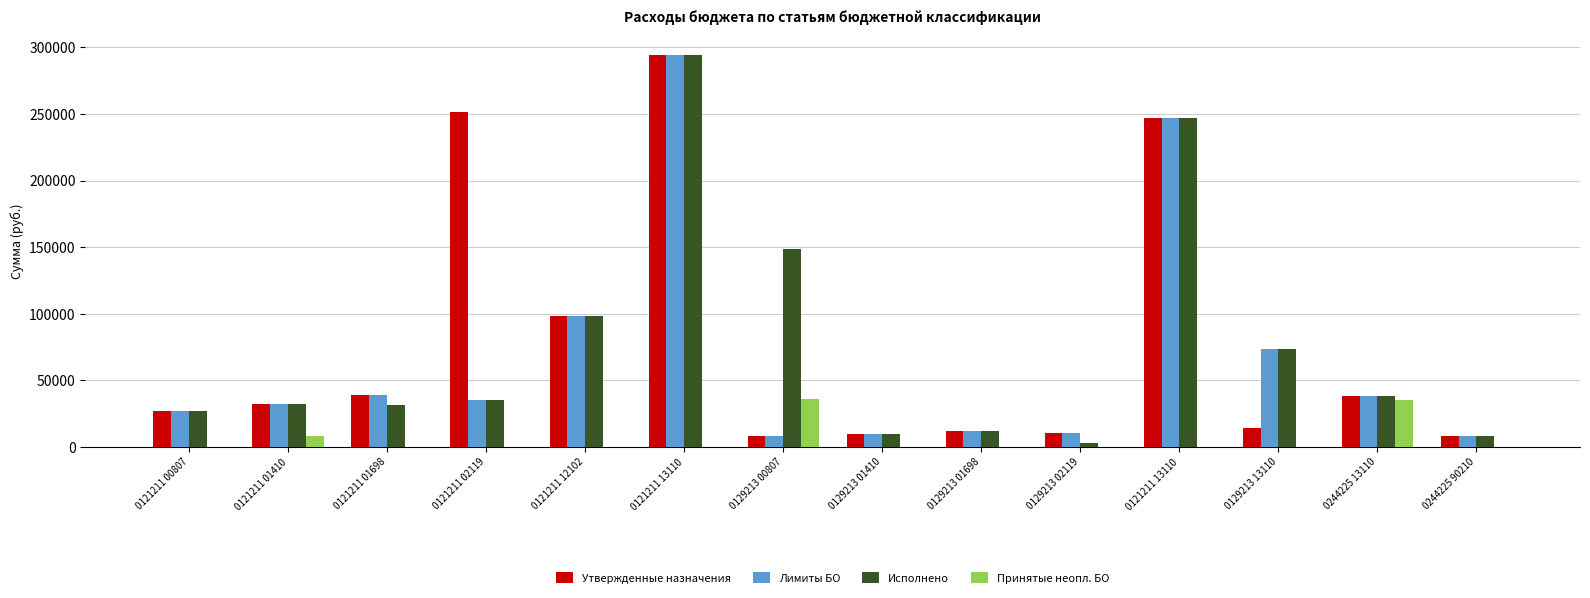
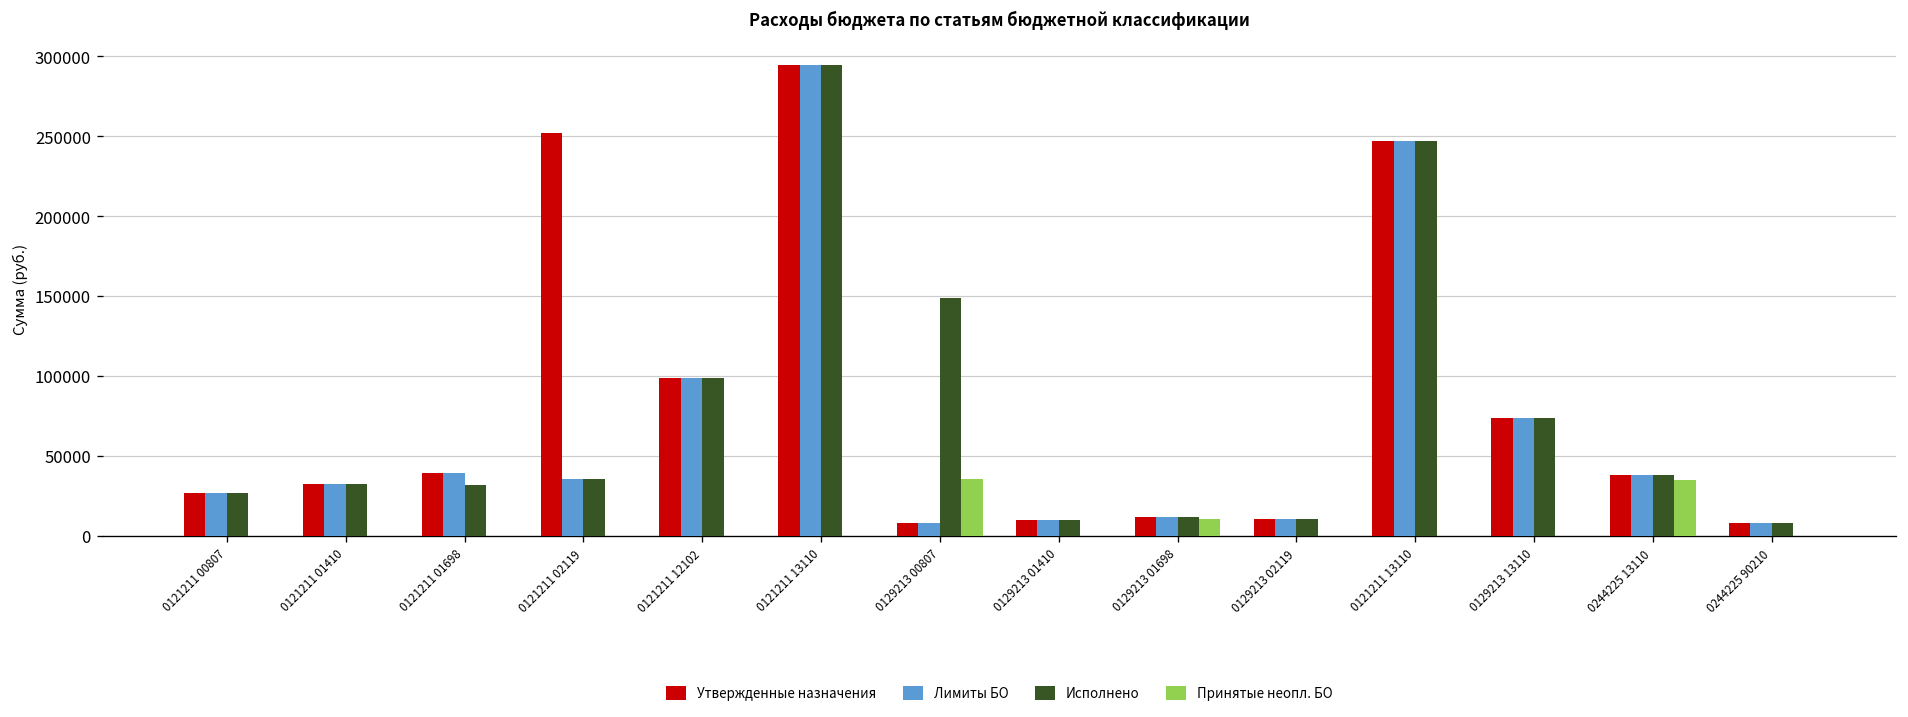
Принятые неопл. БО, 0121211 01410: 8000 -> 0
Принятые неопл. БО, 0129213 01698: 0 -> 10000
Исполнено, 0129213 02119: 3000 -> 11000
Утвержденные назначения, 0129213 13110: 14000 -> 74000
